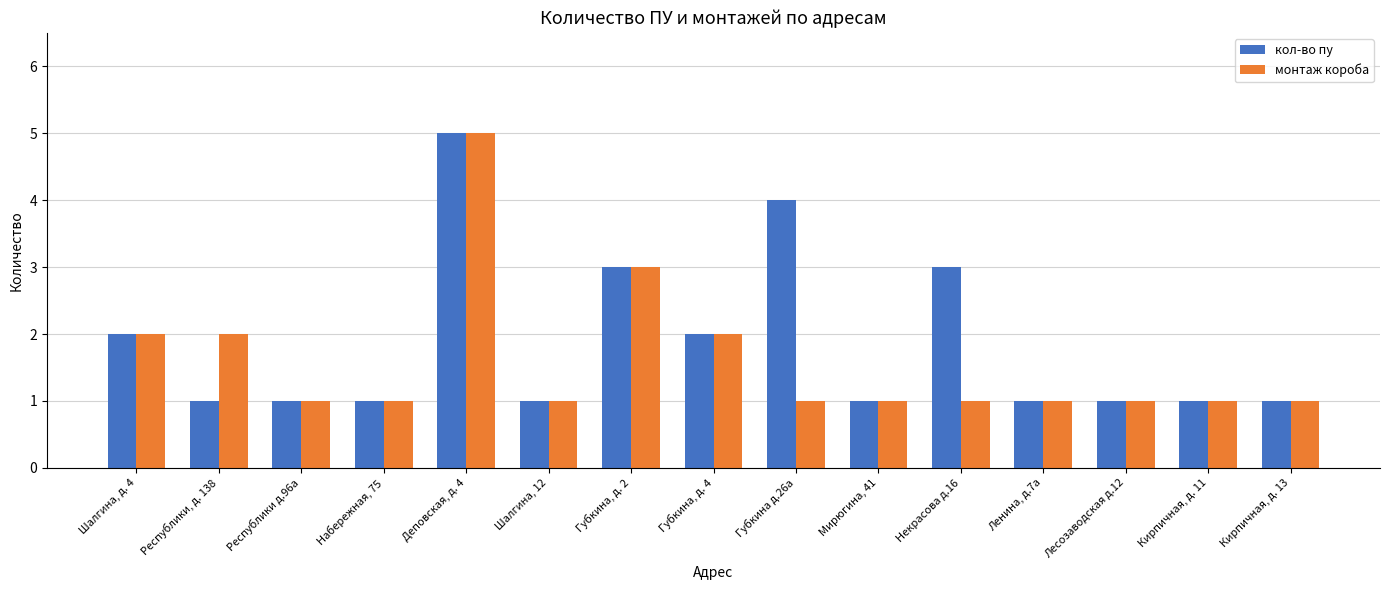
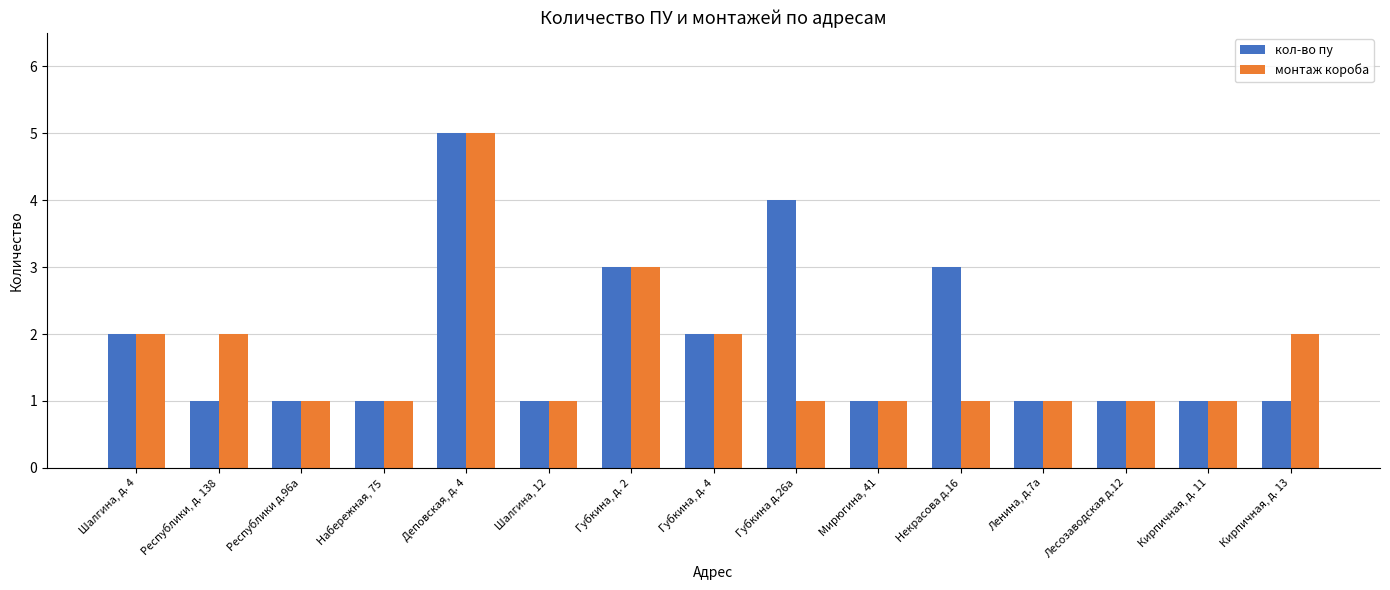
монтаж короба, Кирпичная, д. 13: 1 -> 2
